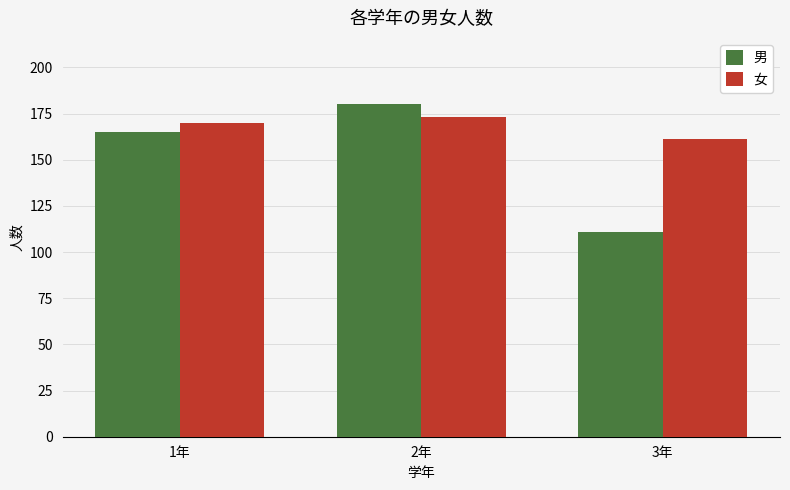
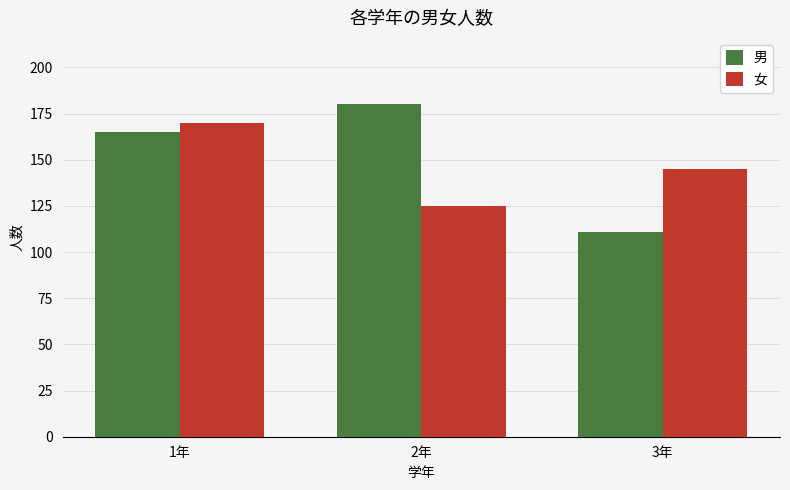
女, 2年: 173 -> 125
女, 3年: 161 -> 145
